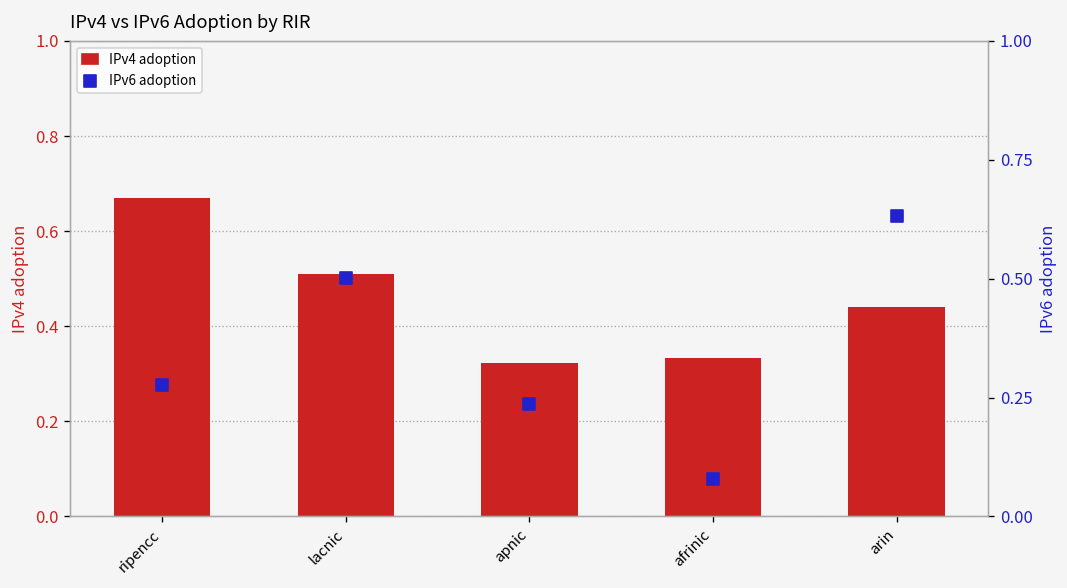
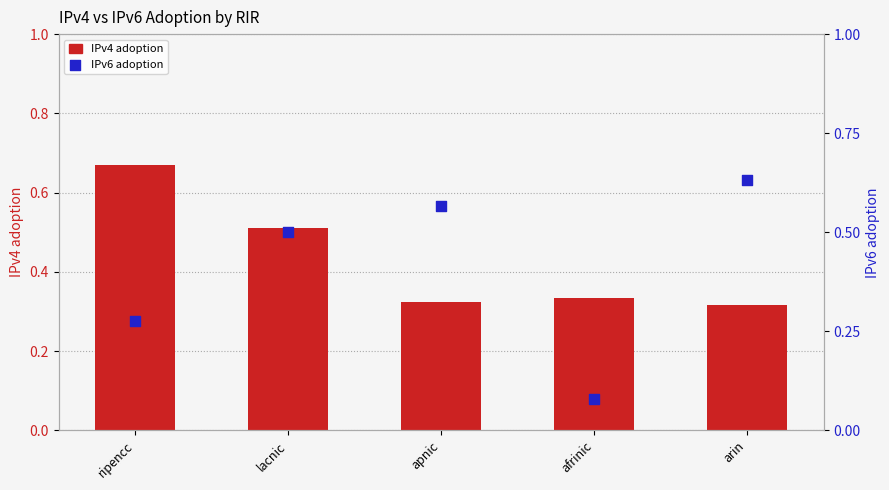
IPv4 adoption, arin: 0.44 -> 0.32
IPv6 adoption, apnic: 0.24 -> 0.57
